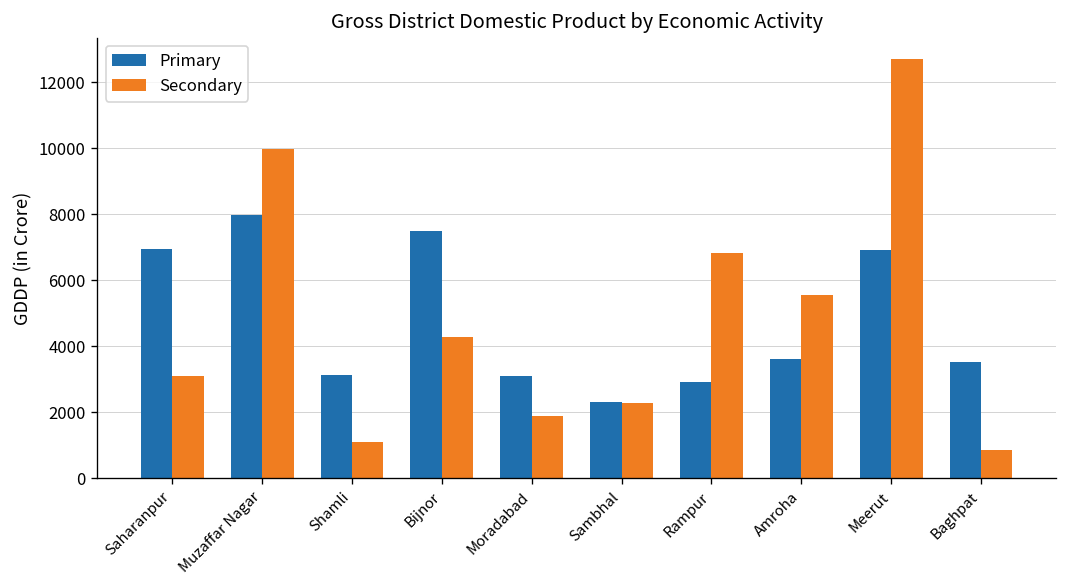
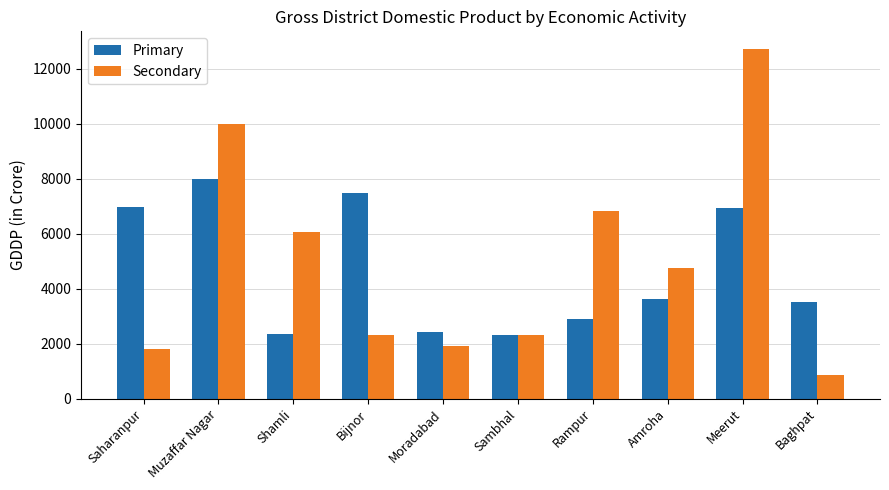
Secondary, Saharanpur: 3100 -> 1800
Primary, Shamli: 3100 -> 2400
Secondary, Shamli: 1100 -> 6100
Secondary, Bijnor: 4300 -> 2300
Primary, Moradabad: 3100 -> 2400
Secondary, Amroha: 5600 -> 4800
